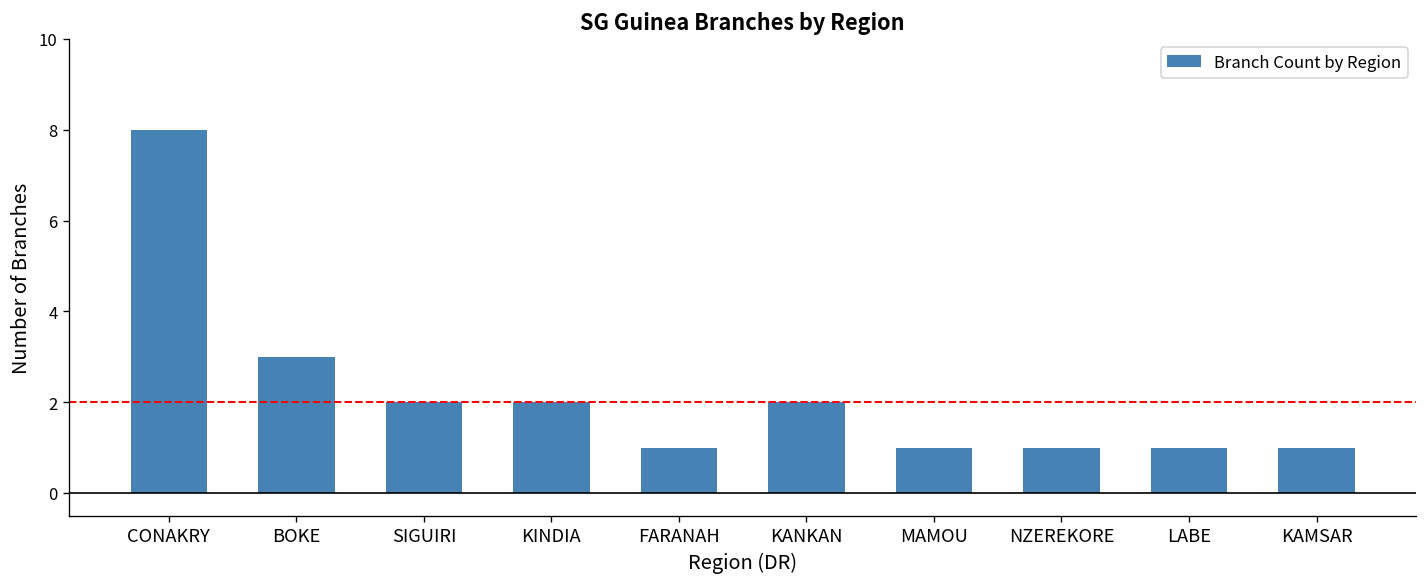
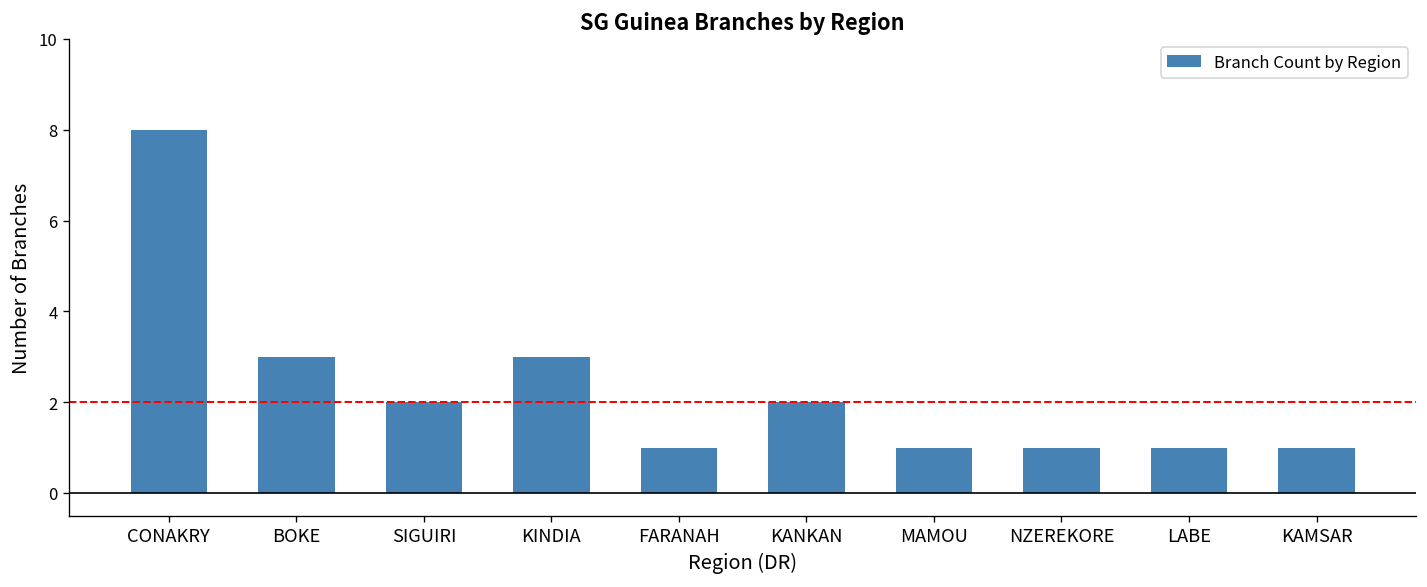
KINDIA: 2 -> 3
